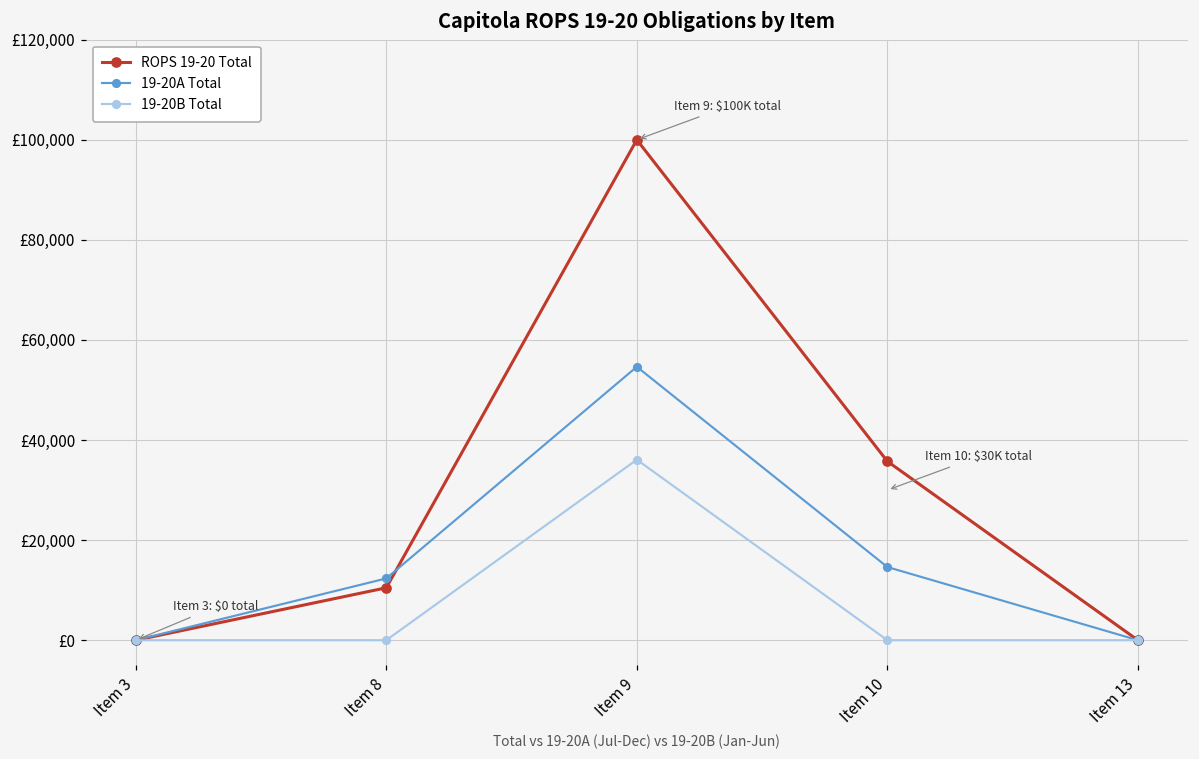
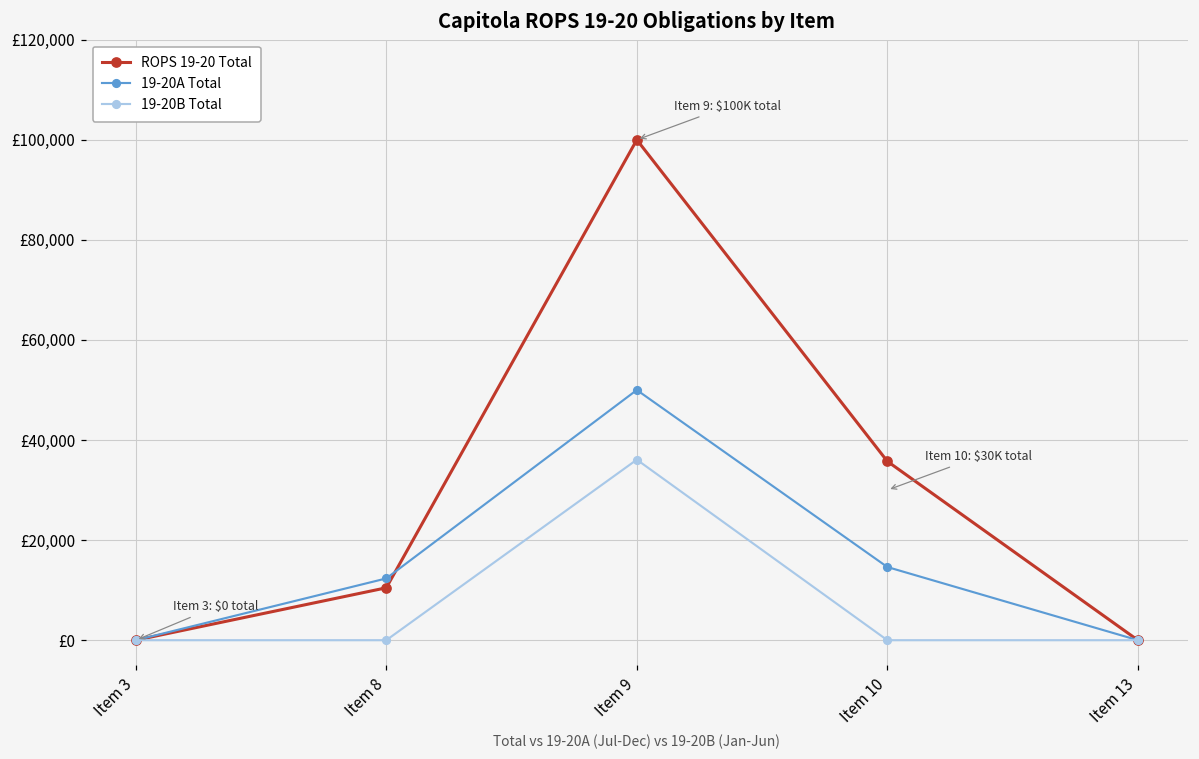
19-20A Total, Item 9: £55,000 -> £50,000
